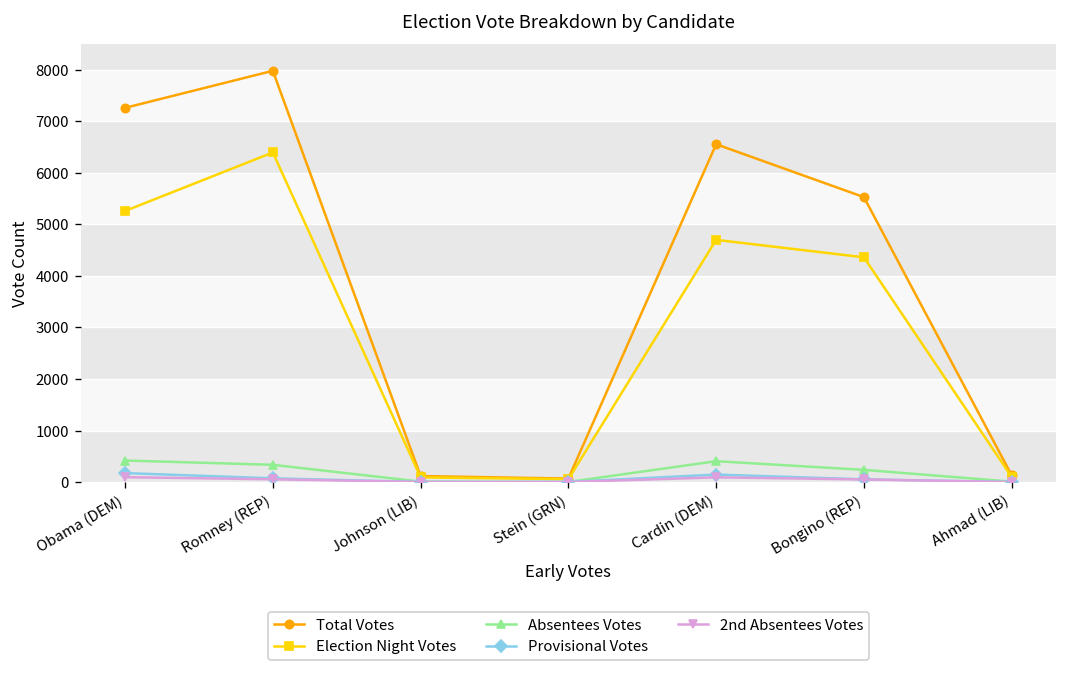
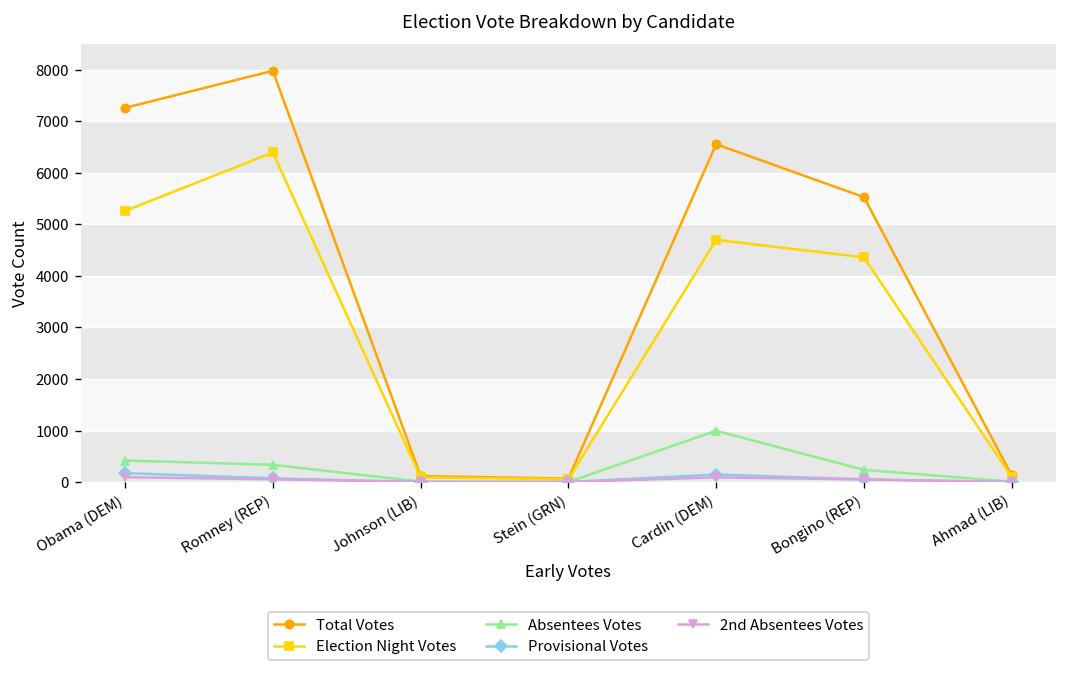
Absentees Votes, Cardin (DEM): 400 -> 1000
